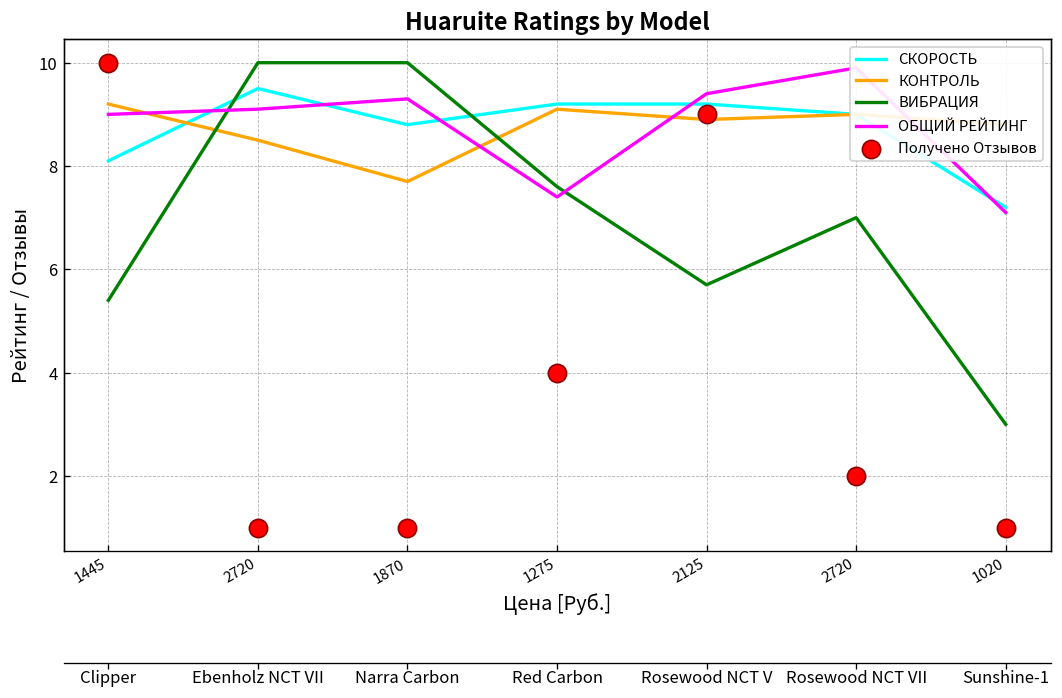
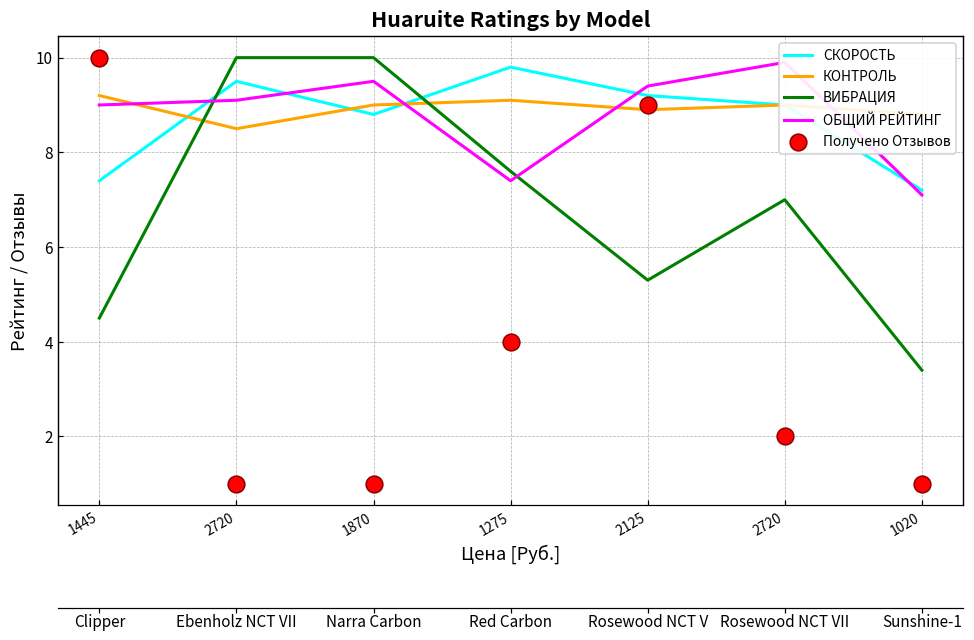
СКОРОСТЬ, 1445: 8.1 -> 7.4
ВИБРАЦИЯ, 1445: 5.4 -> 4.5
КОНТРОЛЬ, 1870: 7.7 -> 9.0
ОБЩИЙ РЕЙТИНГ, 1870: 9.3 -> 9.5
СКОРОСТЬ, 1275: 9.2 -> 9.8
ВИБРАЦИЯ, 2125: 5.7 -> 5.3
ВИБРАЦИЯ, 1020: 3.0 -> 3.4
